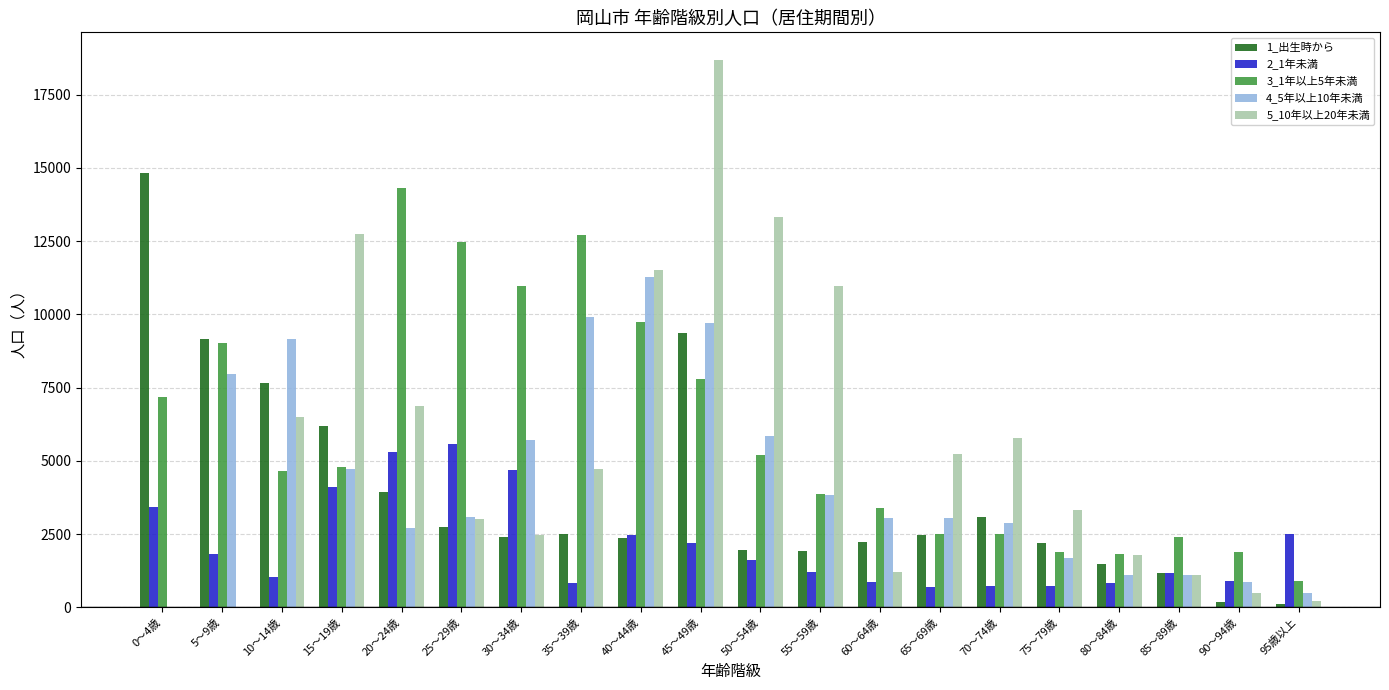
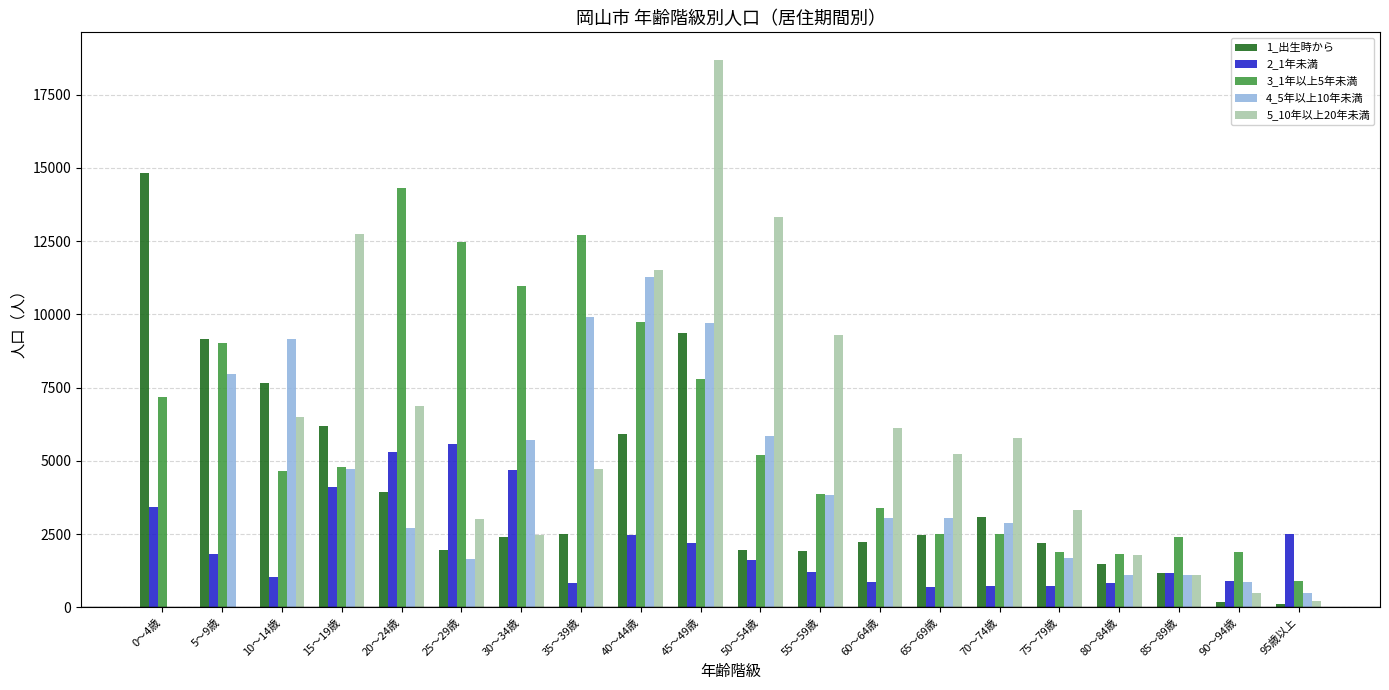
1_出生時から, 25～29歳: 2700 -> 2000
4_5年以上10年未満, 25～29歳: 3100 -> 1700
1_出生時から, 40～44歳: 2400 -> 5900
5_10年以上20年未満, 55～59歳: 11000 -> 9300
5_10年以上20年未満, 60～64歳: 1200 -> 6100
